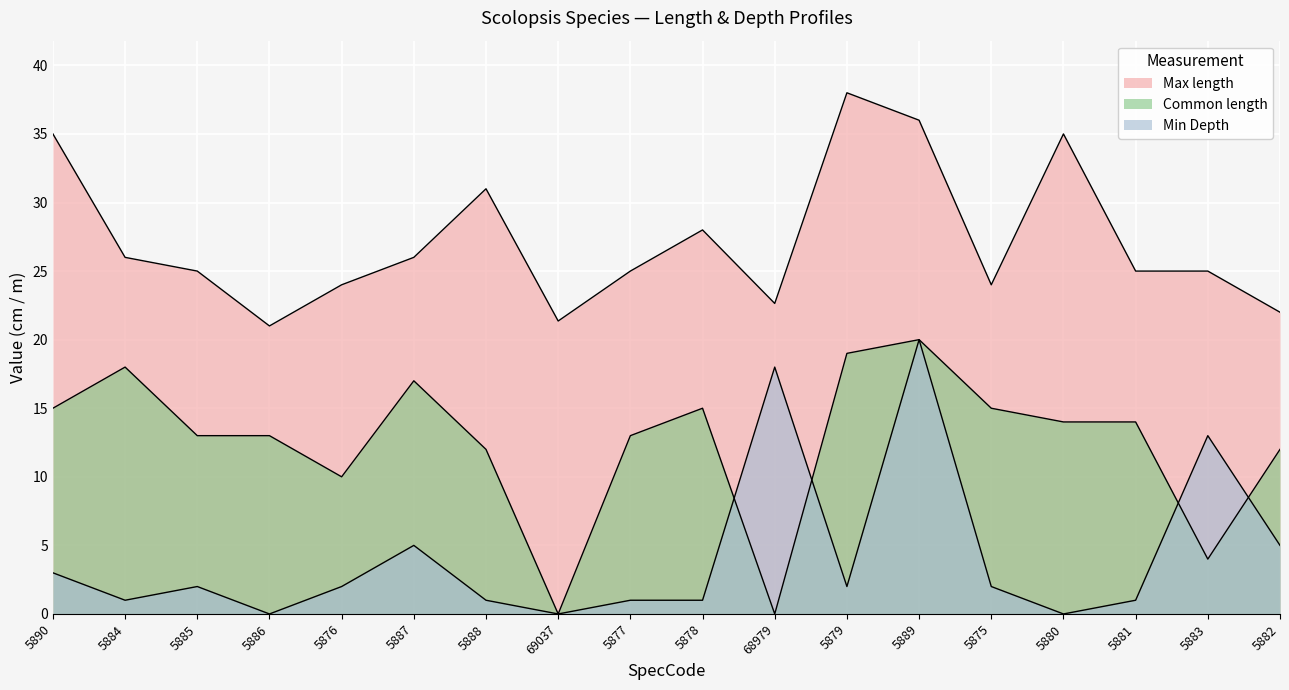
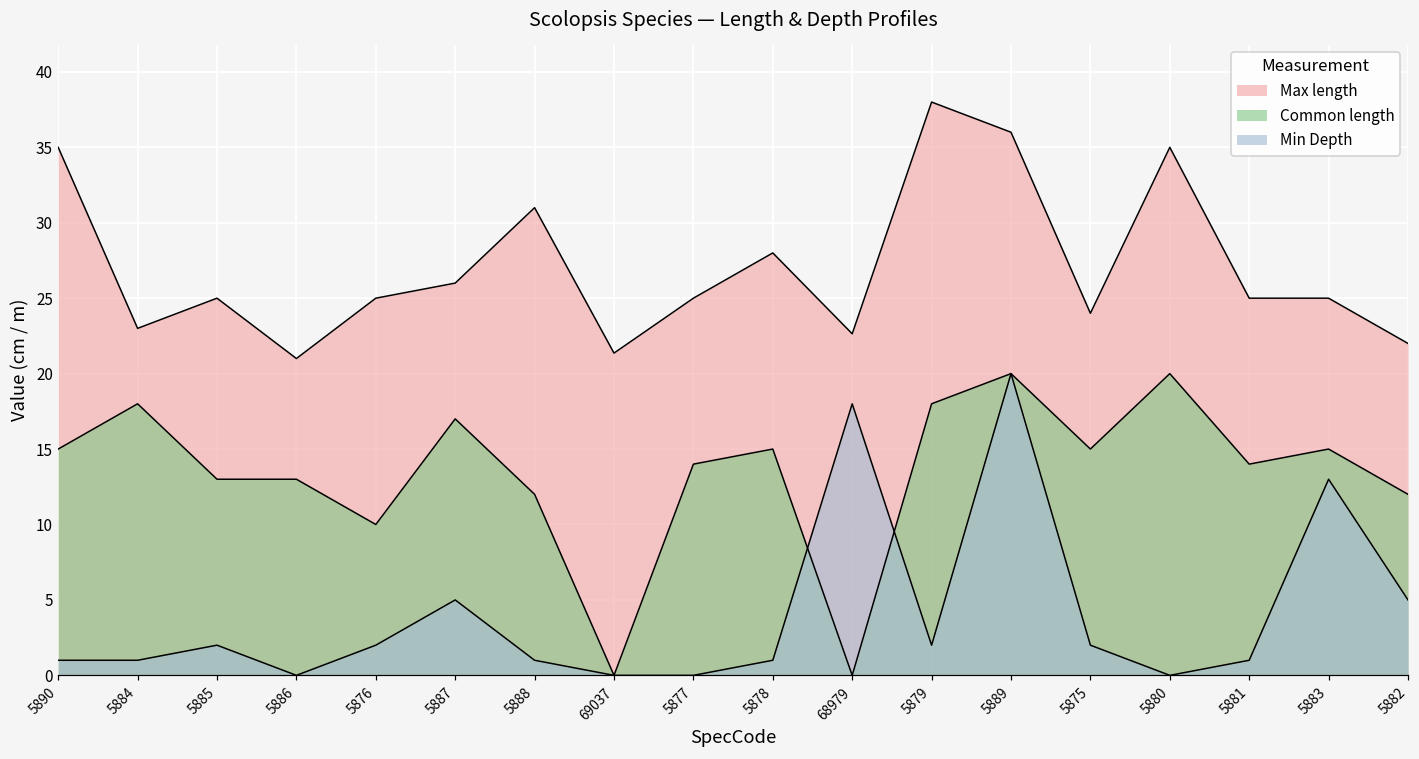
Min Depth, 5890: 3 -> 1
Max length, 5884: 26 -> 23
Max length, 5876: 24 -> 25
Common length, 5877: 13 -> 14
Min Depth, 5877: 1 -> 0
Common length, 5879: 19 -> 18
Common length, 5880: 14 -> 20
Common length, 5883: 4 -> 15
